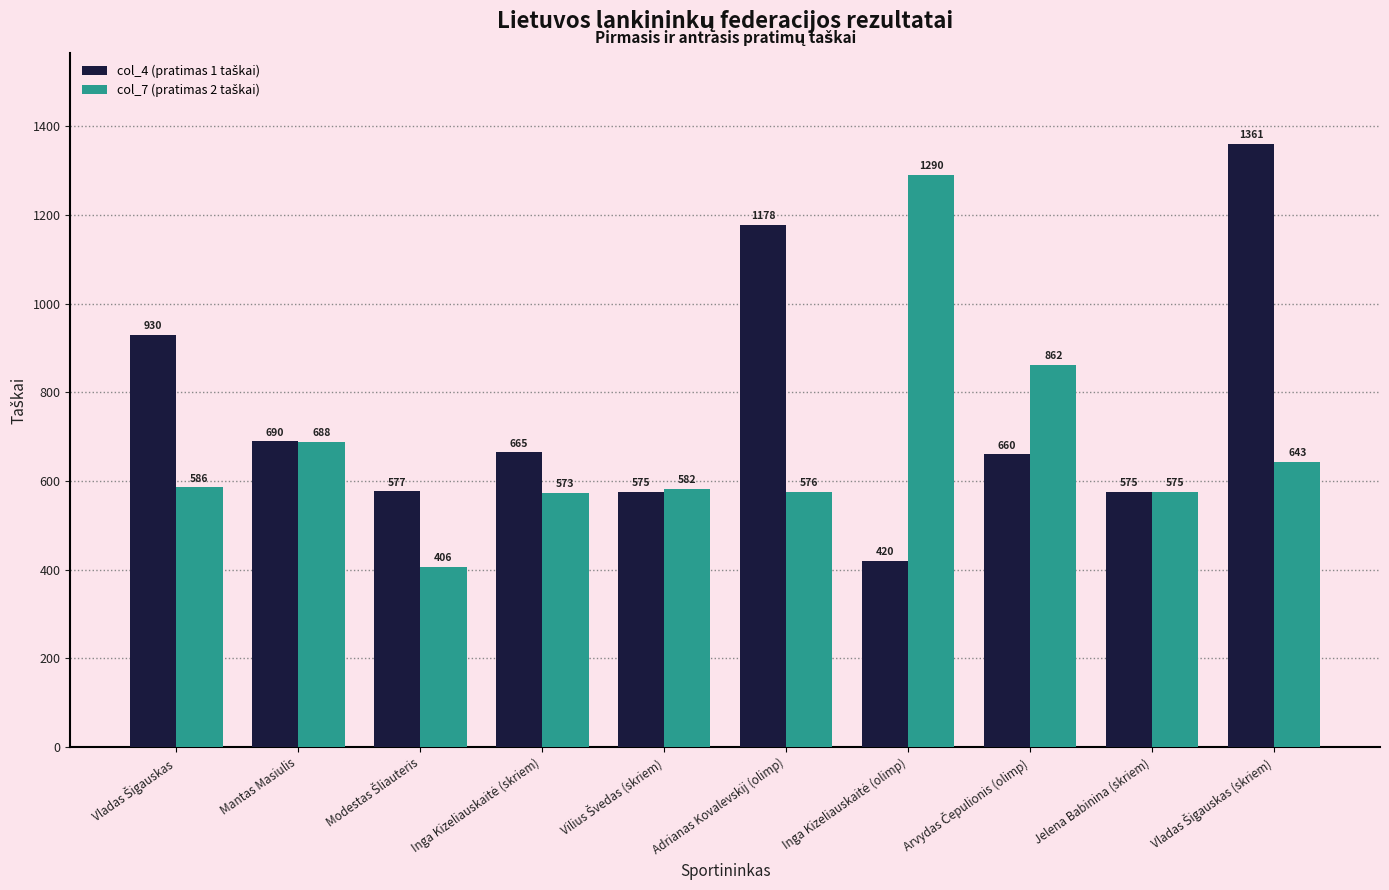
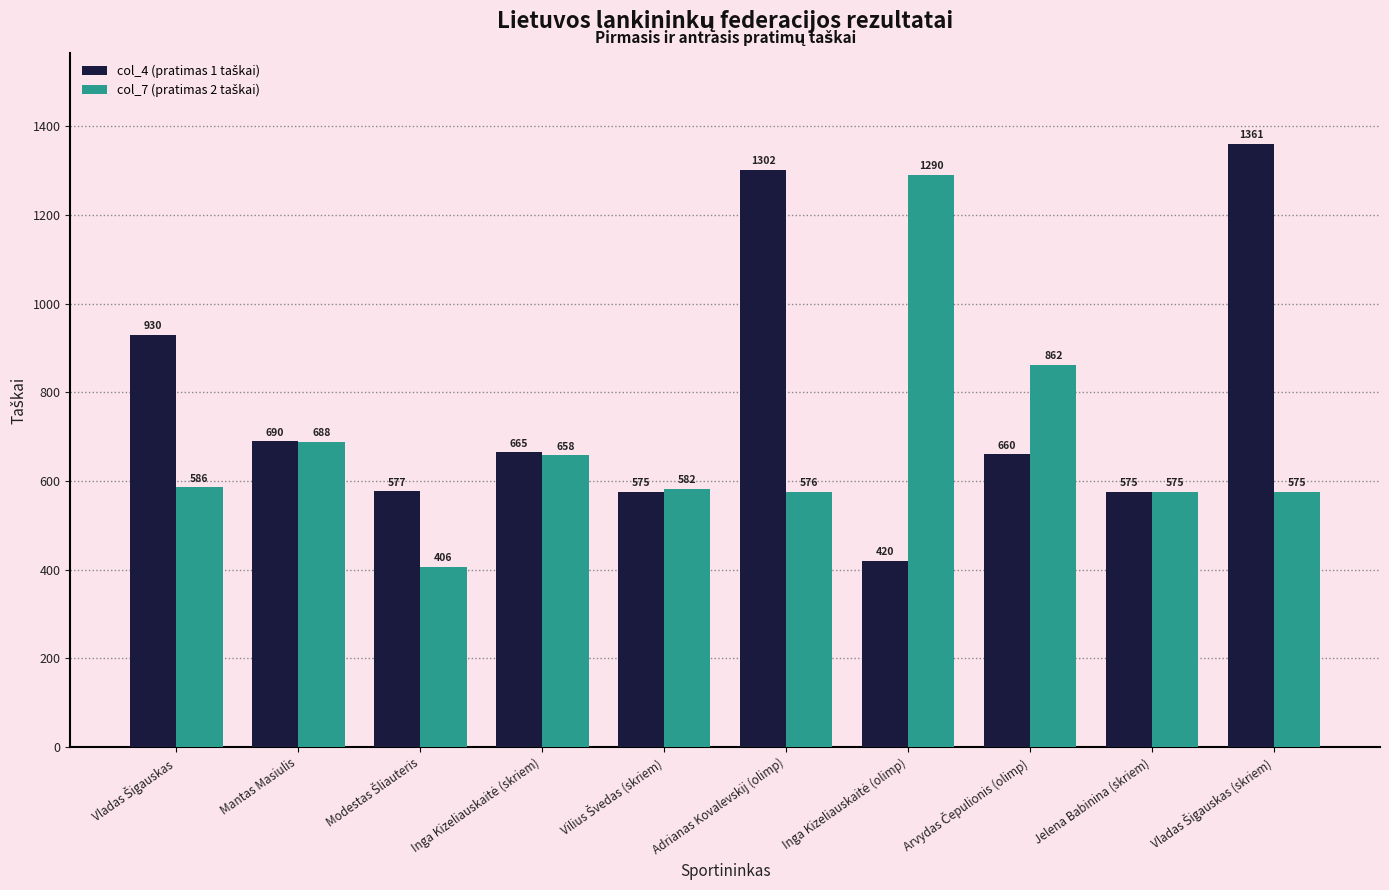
col_7 (pratimas 2 taškai), Inga Kizeliauskaitė (skriem): 573 -> 658
col_4 (pratimas 1 taškai), Adrianas Kovalevskij (olimp): 1178 -> 1302
col_7 (pratimas 2 taškai), Vladas Šigauskas (skriem): 643 -> 575
